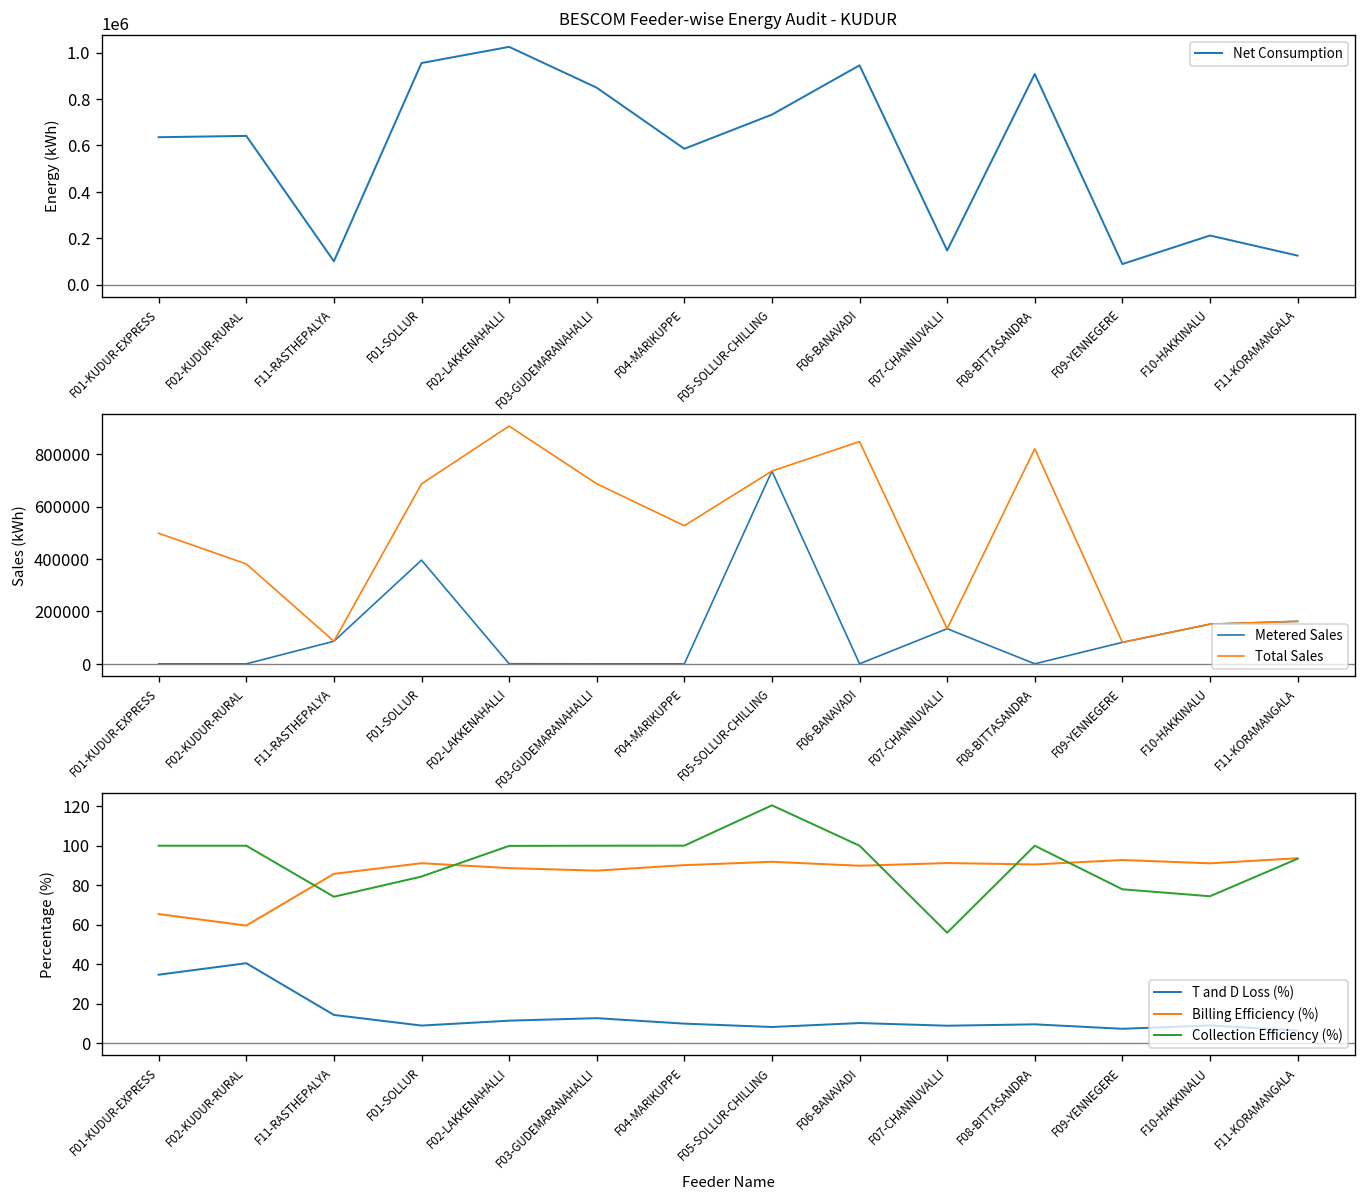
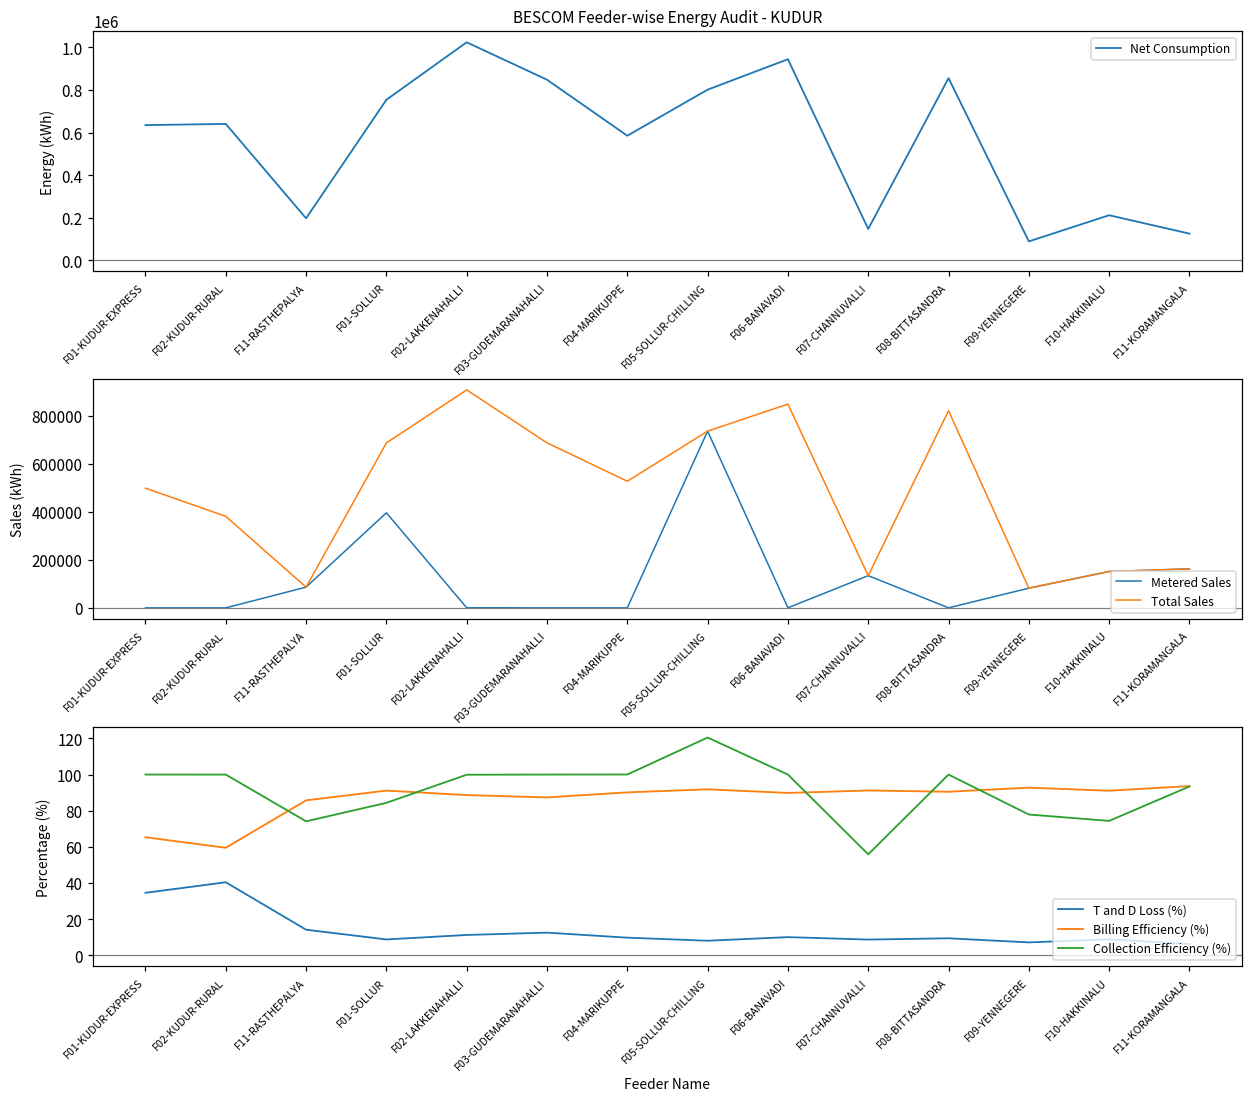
BESCOM Feeder-wise Energy Audit - KUDUR, F11-RASTHEPALYA: 100000 -> 200000
BESCOM Feeder-wise Energy Audit - KUDUR, F01-SOLLUR: 950000 -> 750000
BESCOM Feeder-wise Energy Audit - KUDUR, F05-SOLLUR-CHILLING: 730000 -> 800000
BESCOM Feeder-wise Energy Audit - KUDUR, F08-BITTASANDRA: 910000 -> 860000
